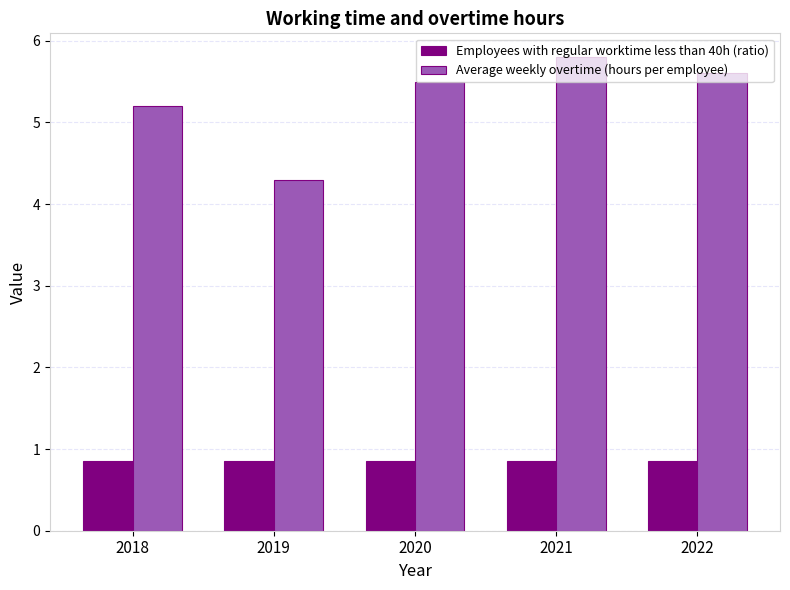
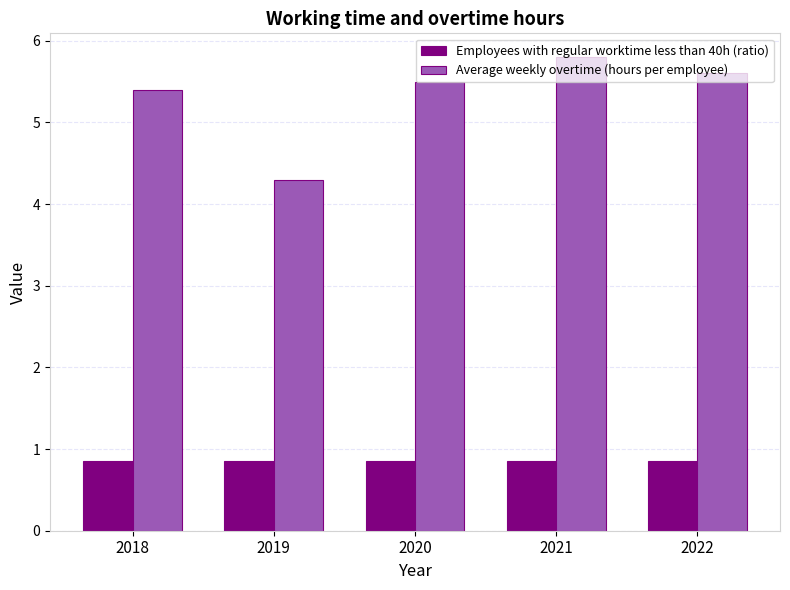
Average weekly overtime (hours per employee), 2018: 5.2 -> 5.4
